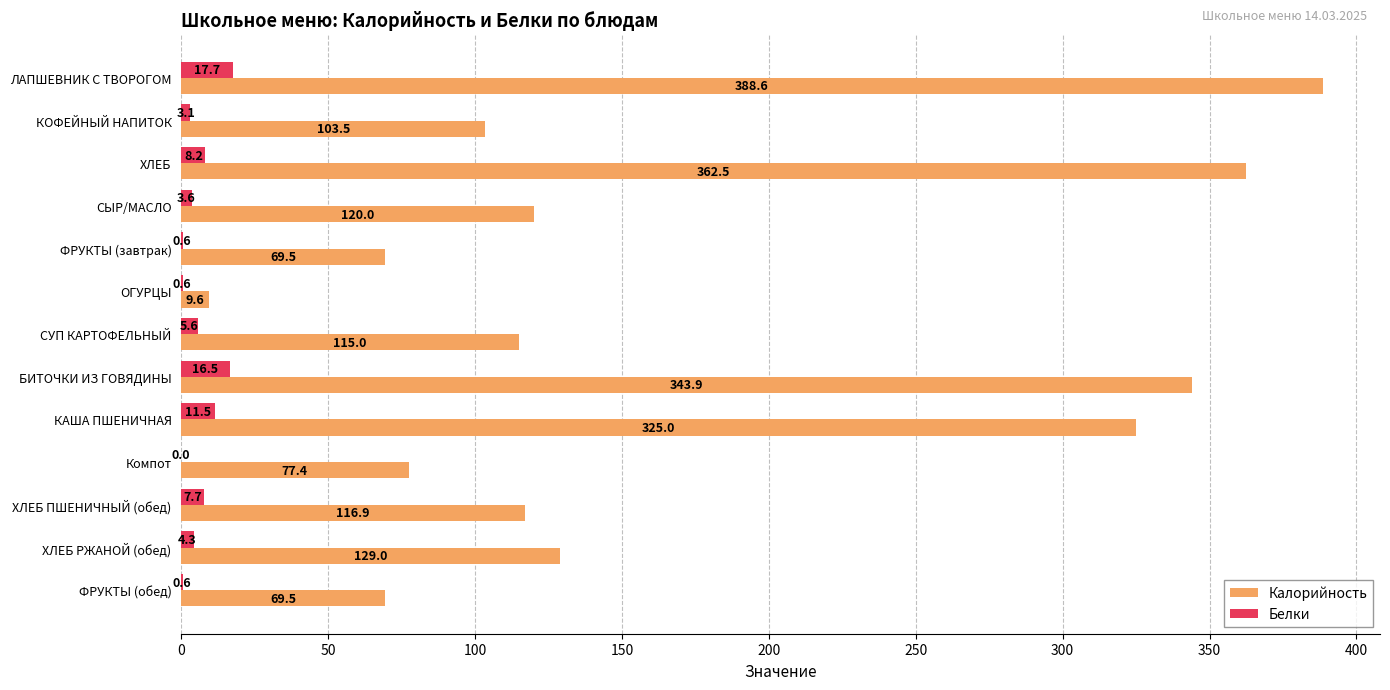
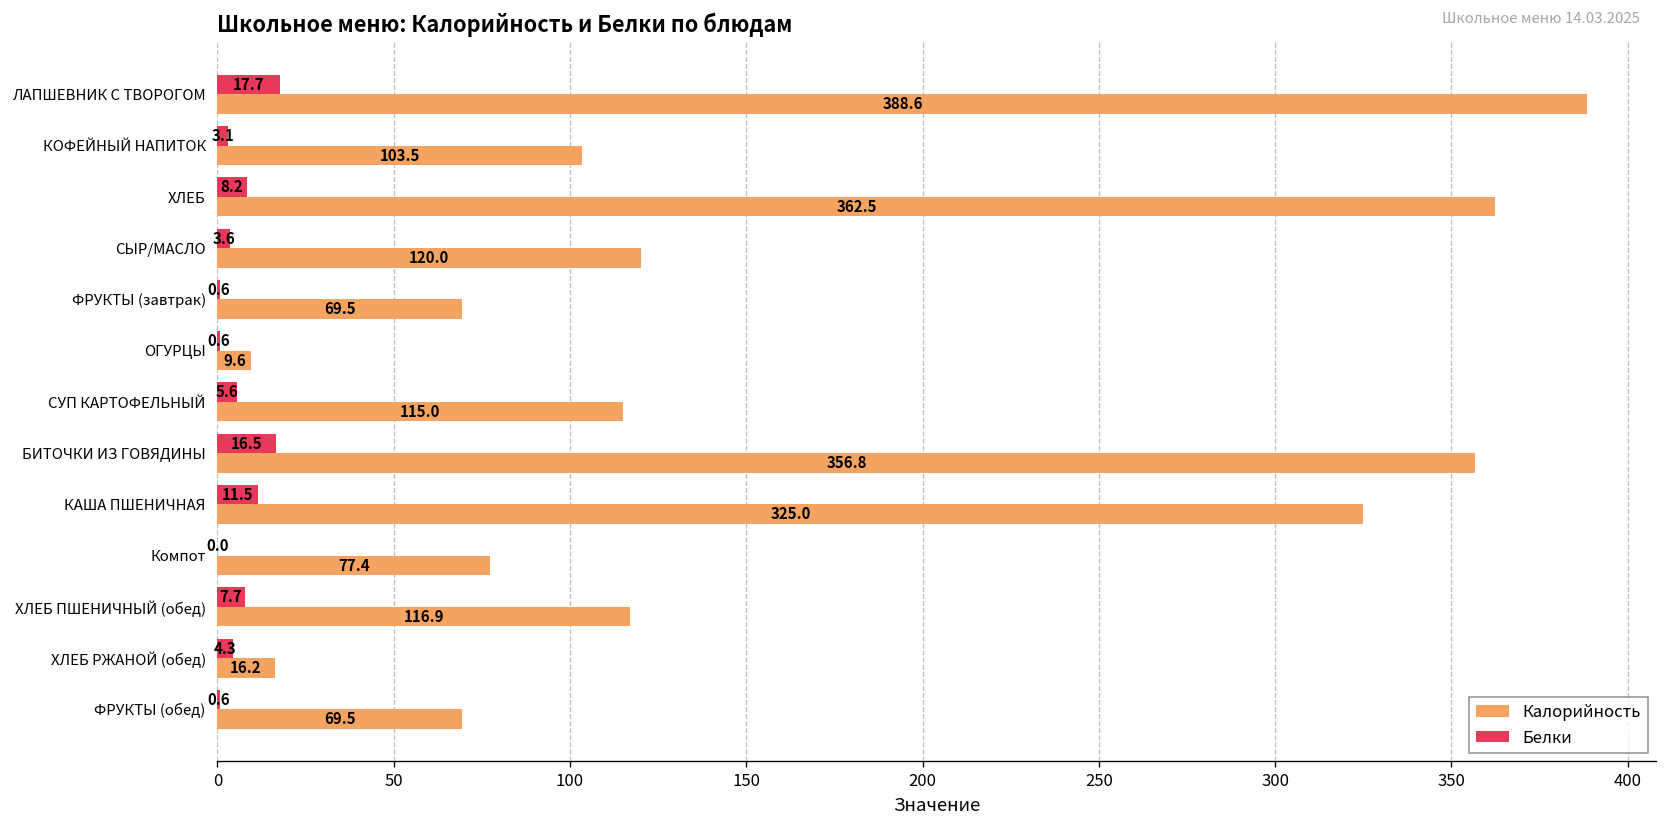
Калорийность, БИТОЧКИ ИЗ ГОВЯДИНЫ: 343.9 -> 356.8
Калорийность, ХЛЕБ РЖАНОЙ (обед): 129.0 -> 16.2
